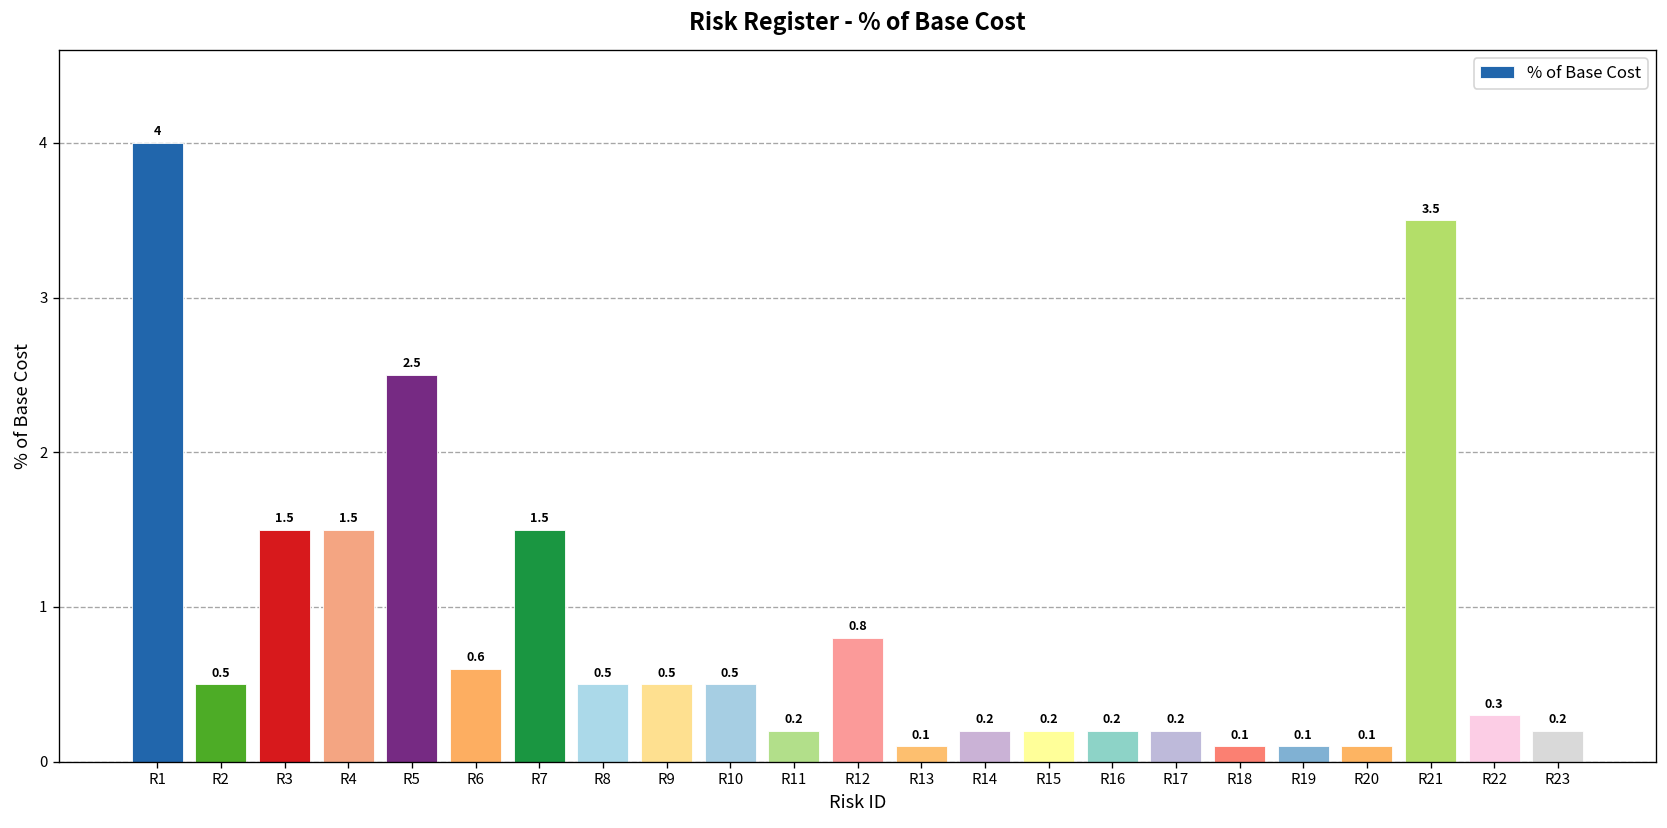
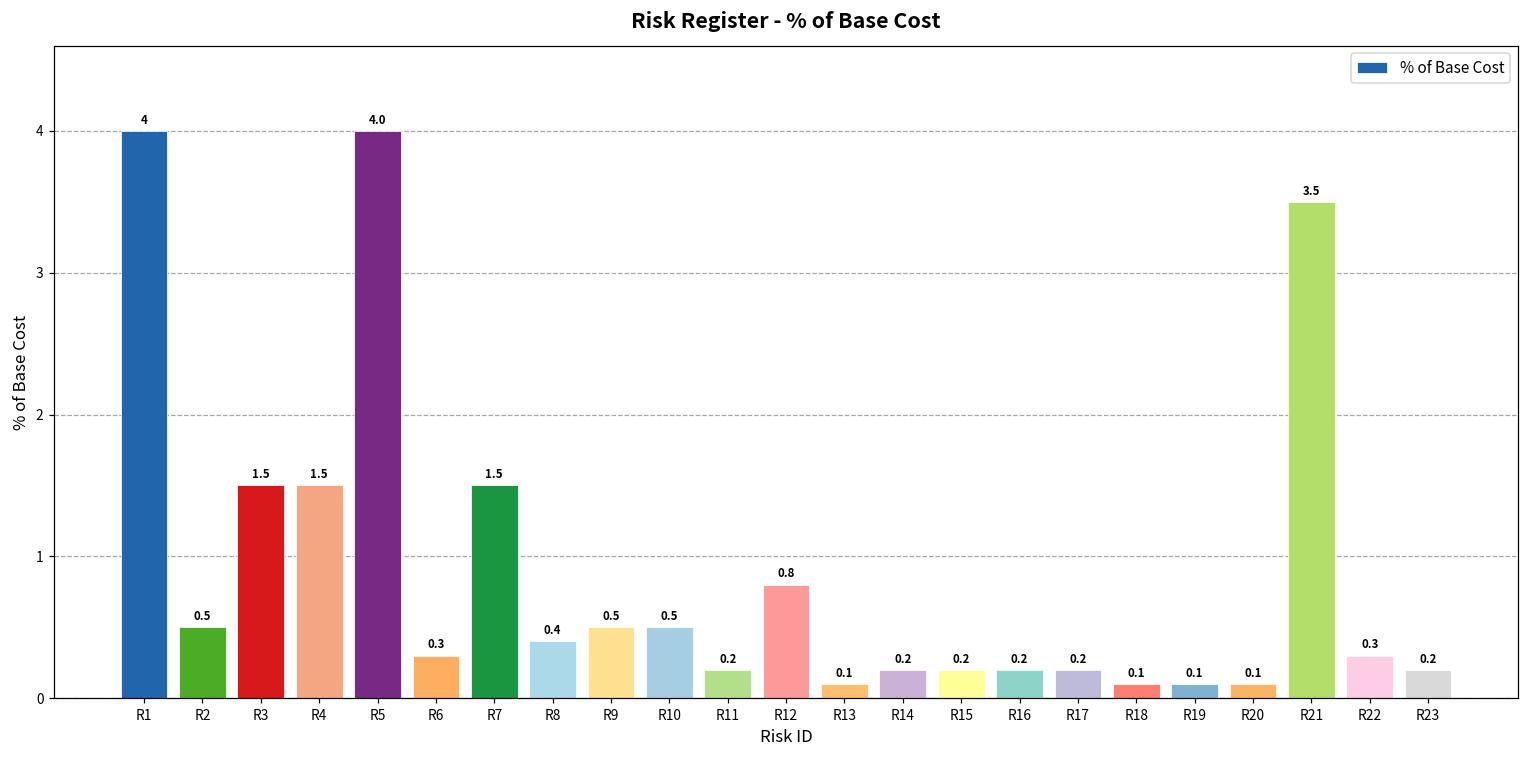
R5: 2.5 -> 4.0
R6: 0.6 -> 0.3
R8: 0.5 -> 0.4
